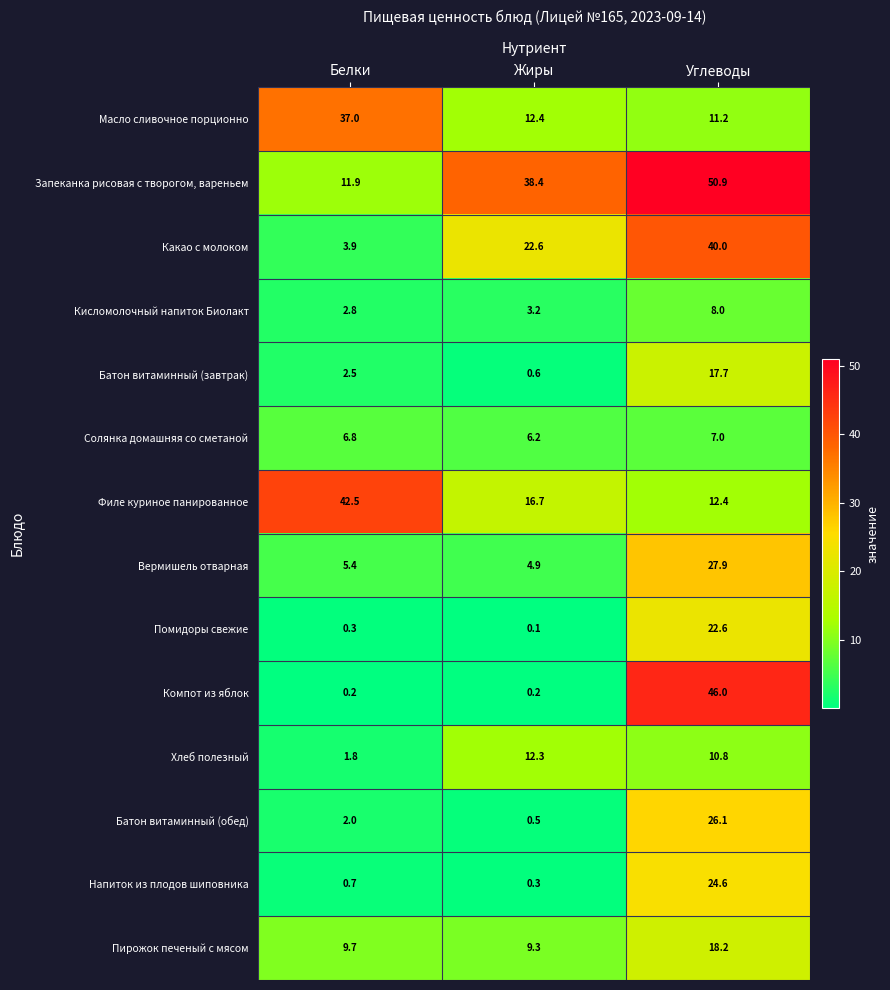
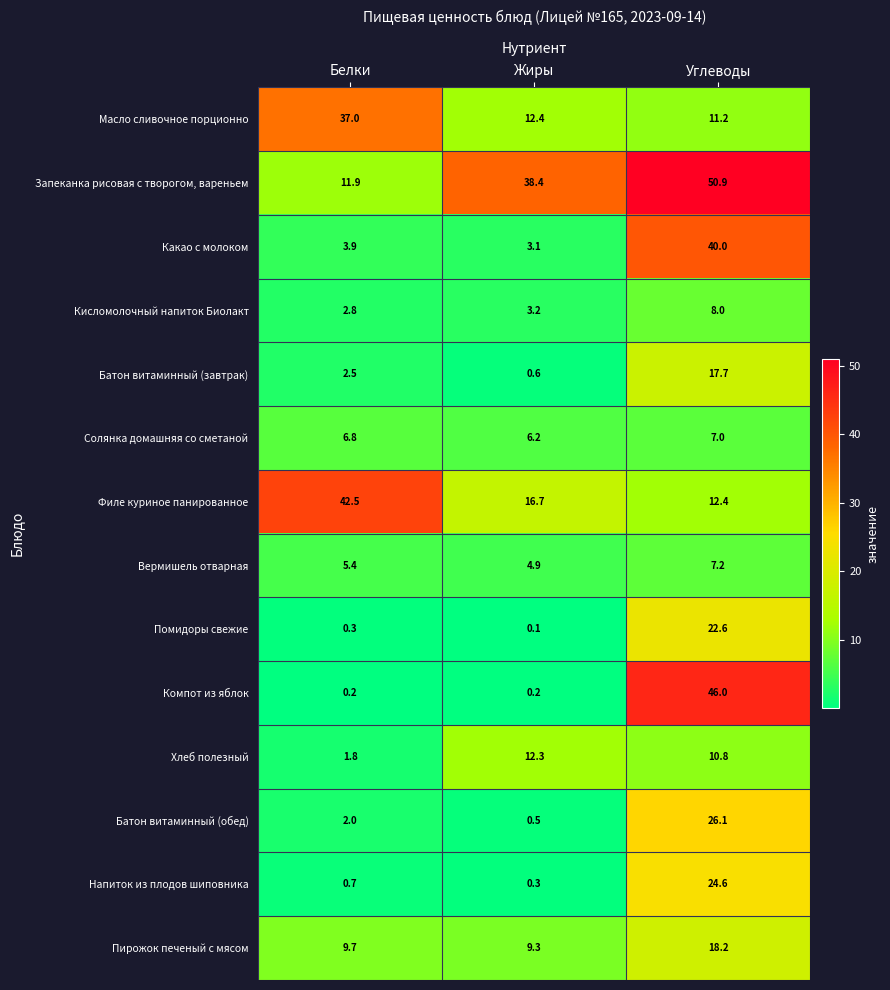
Какао с молоком, Жиры: 22.6 -> 3.1
Вермишель отварная, Углеводы: 27.9 -> 7.2
